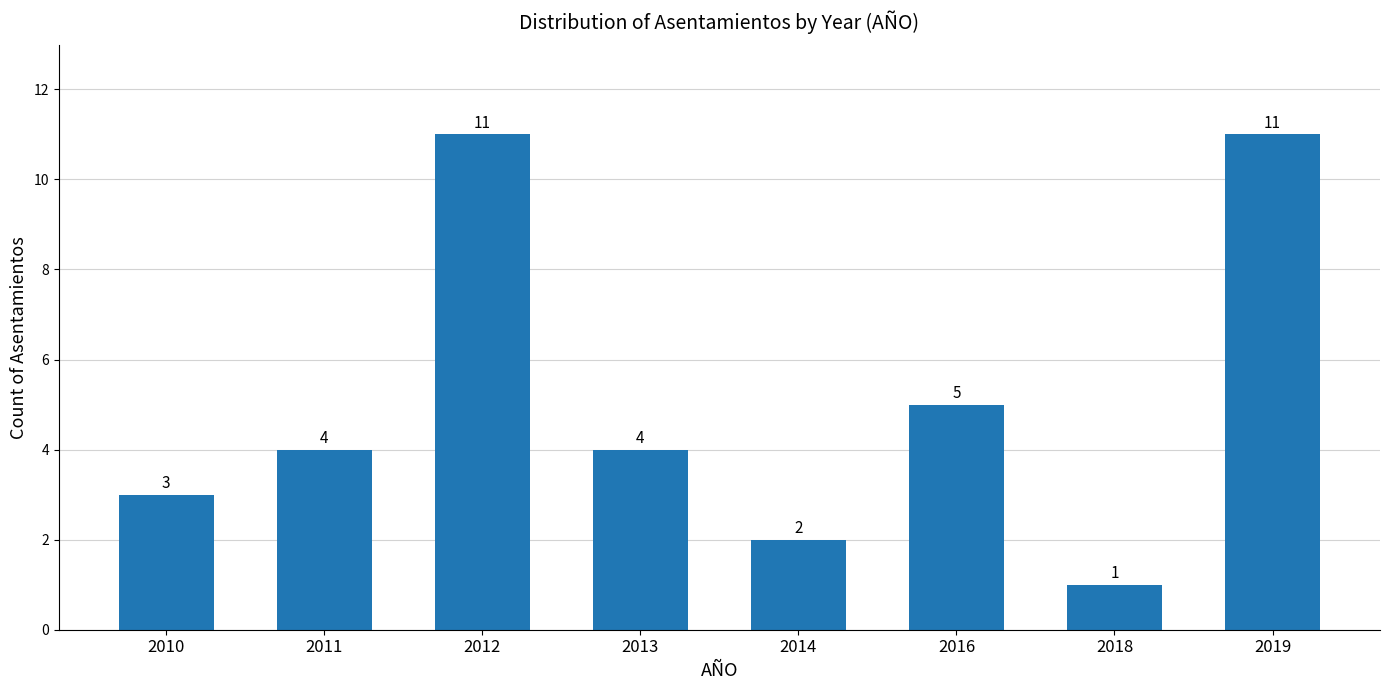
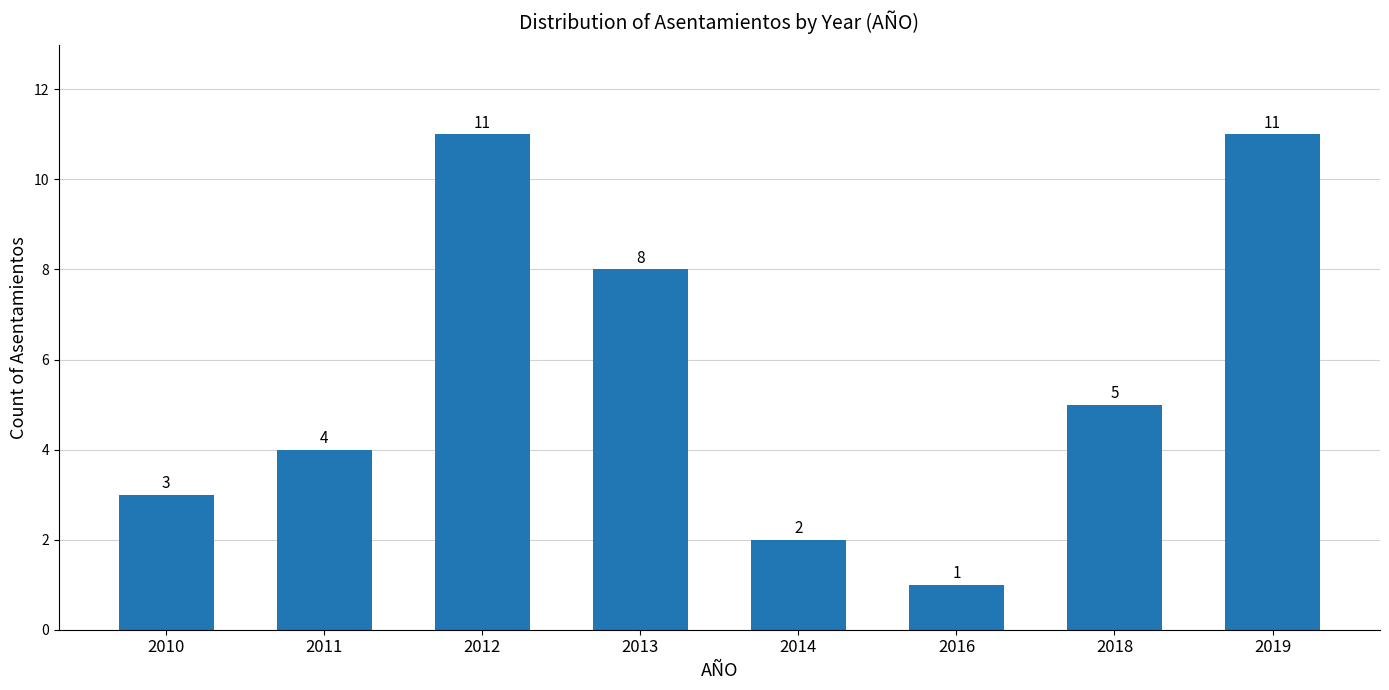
2013: 4 -> 8
2016: 5 -> 1
2018: 1 -> 5
